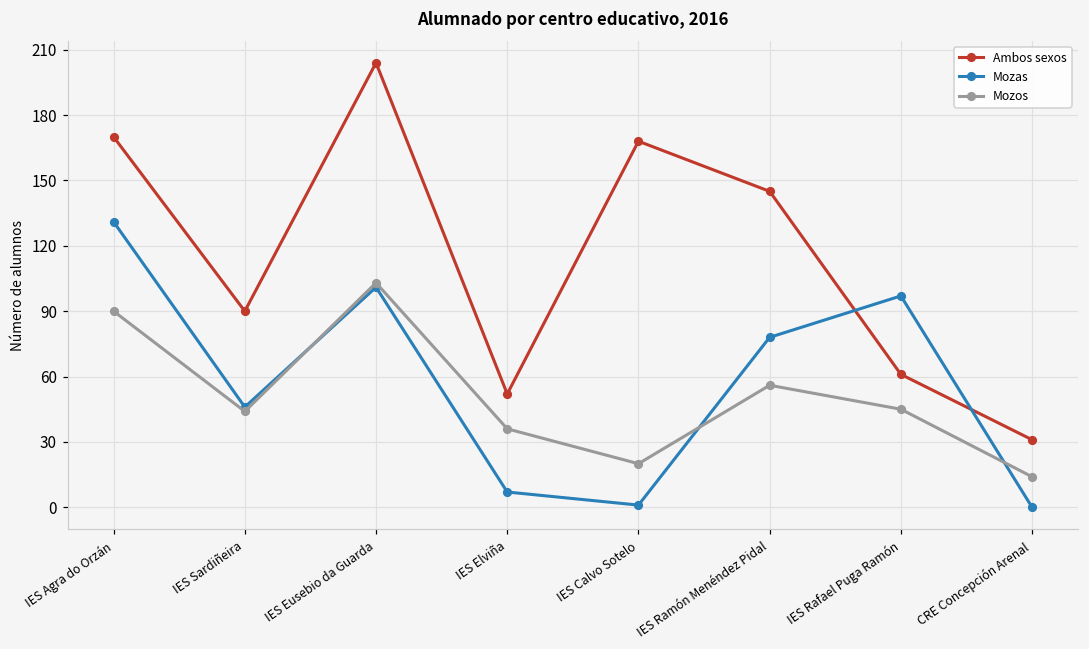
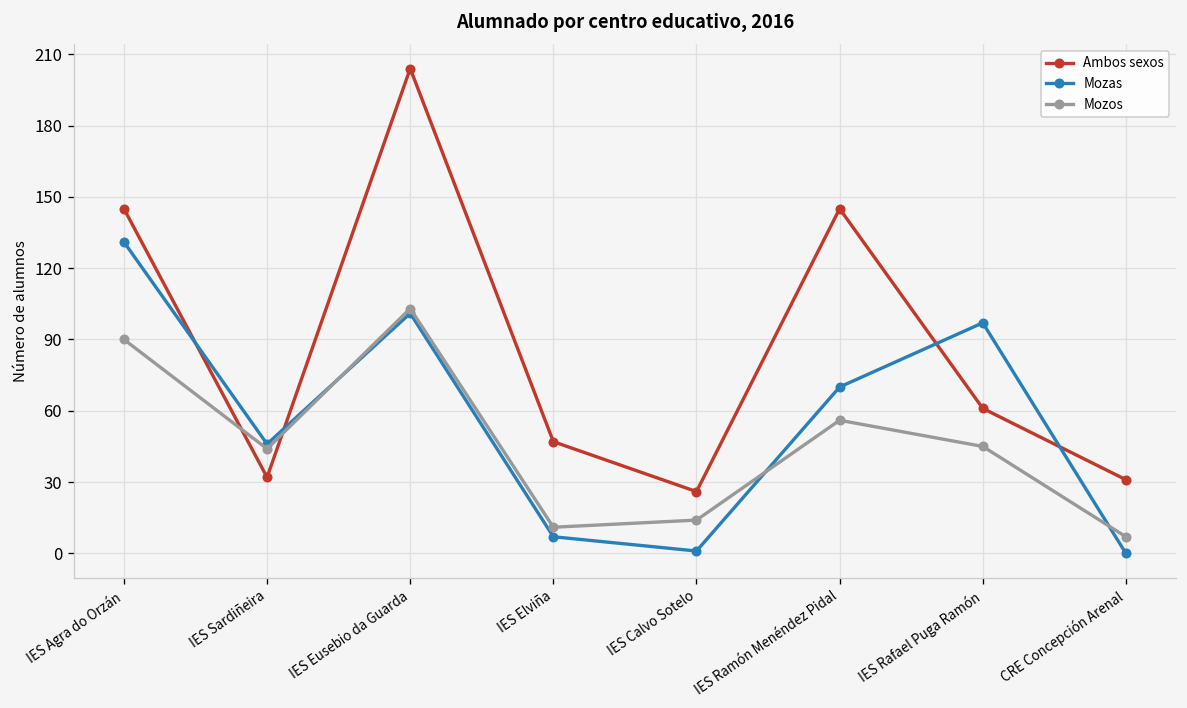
Ambos sexos, IES Agra do Orzán: 170 -> 145
Ambos sexos, IES Sardiñeira: 90 -> 32
Ambos sexos, IES Elviña: 52 -> 47
Mozos, IES Elviña: 36 -> 11
Ambos sexos, IES Calvo Sotelo: 168 -> 26
Mozos, IES Calvo Sotelo: 20 -> 14
Mozas, IES Ramón Menéndez Pidal: 78 -> 70
Mozos, CRE Concepción Arenal: 14 -> 7
